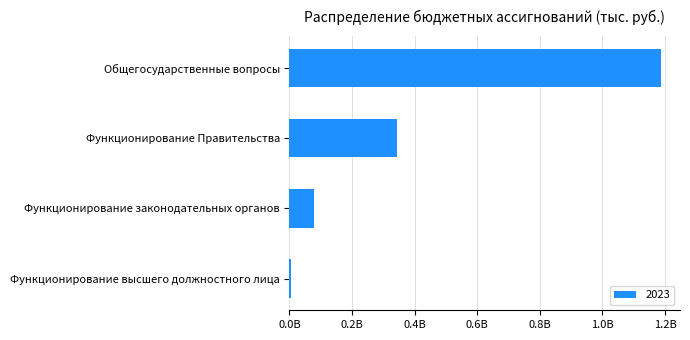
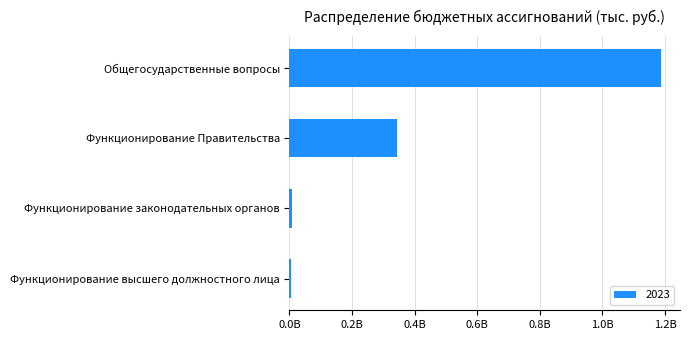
Функционирование законодательных органов: 80000000 -> 10000000
